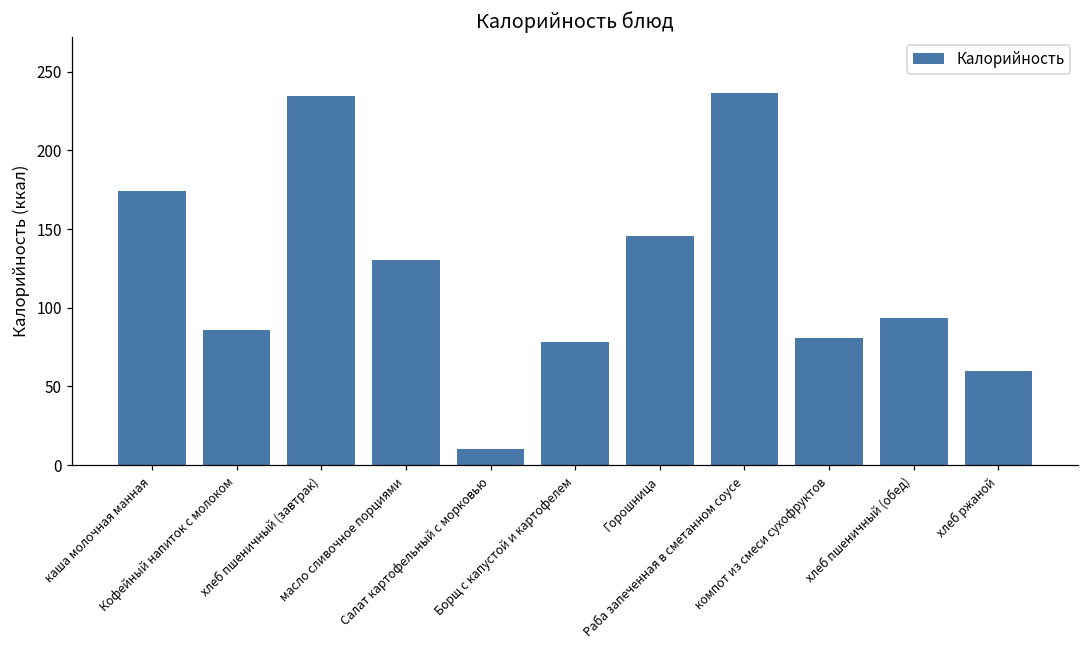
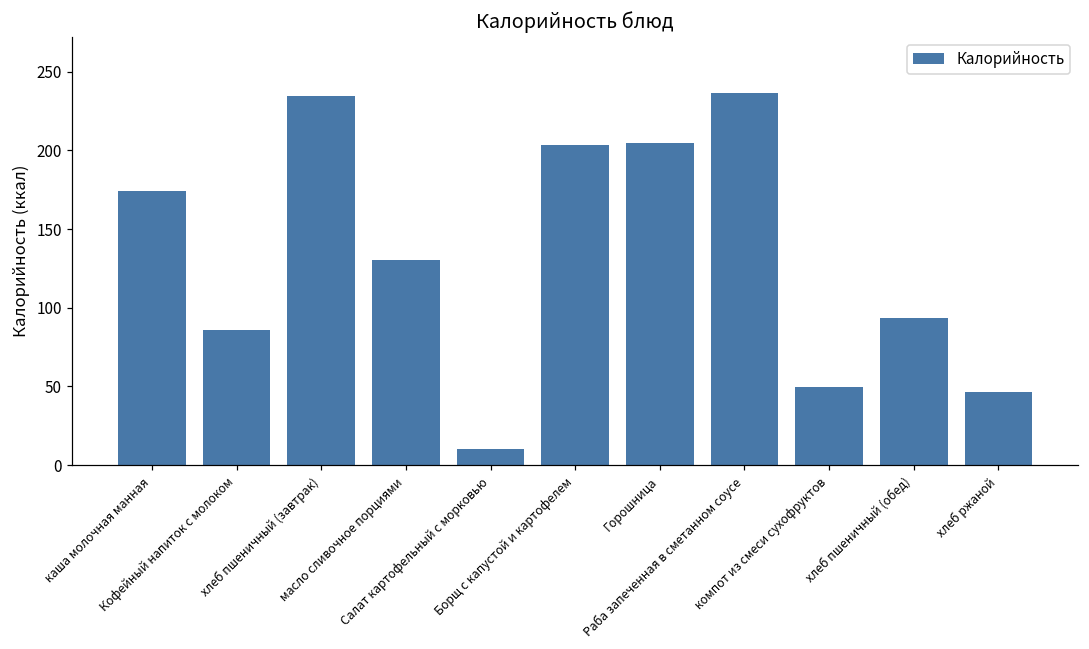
Борщ с капустой и картофелем: 78 -> 204
Горошница: 145 -> 205
компот из смеси сухофруктов: 81 -> 50
хлеб ржаной: 60 -> 46
